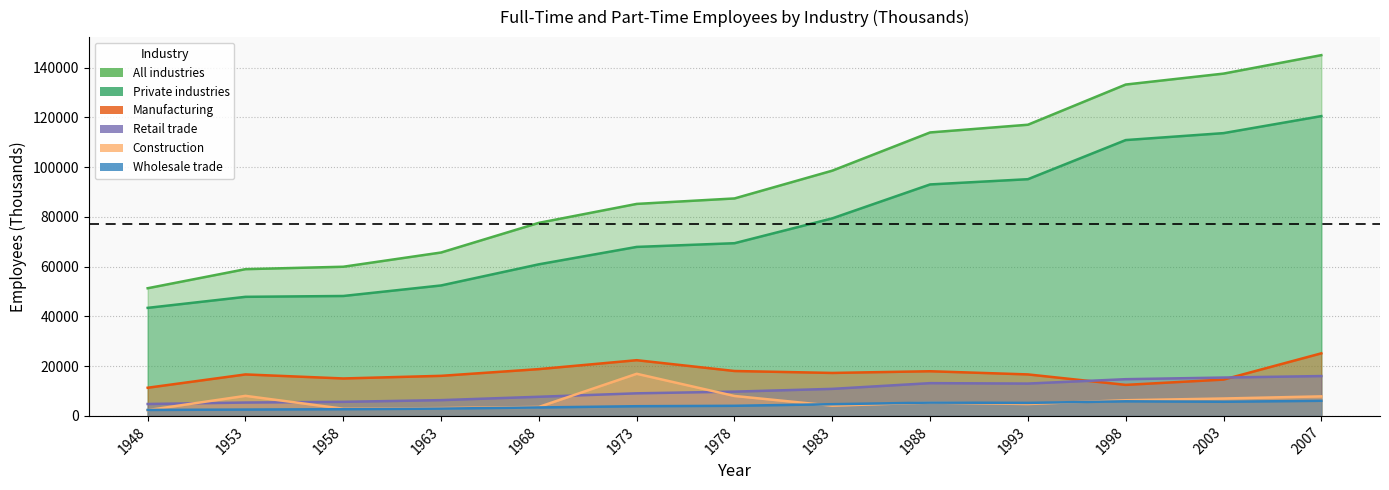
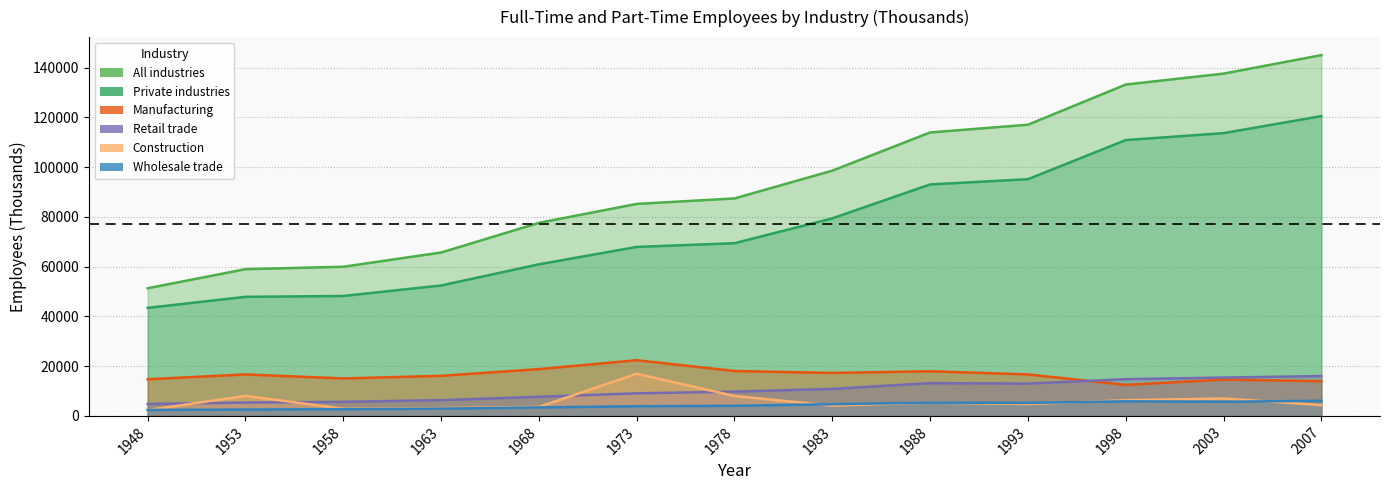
Manufacturing, 1948: 11000 -> 15000
Manufacturing, 2007: 25000 -> 14000
Construction, 2007: 8000 -> 4000
